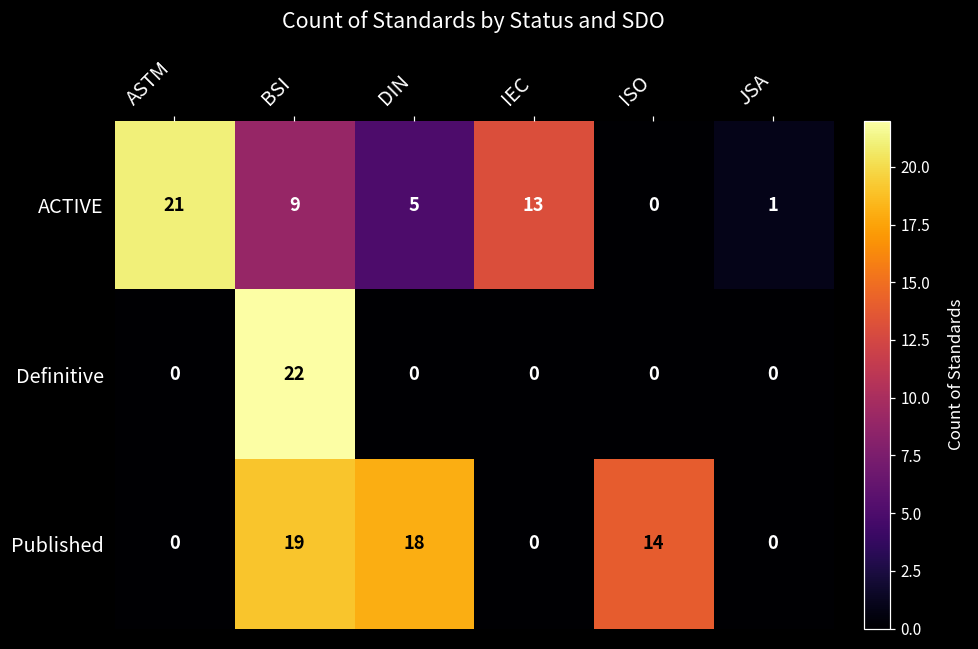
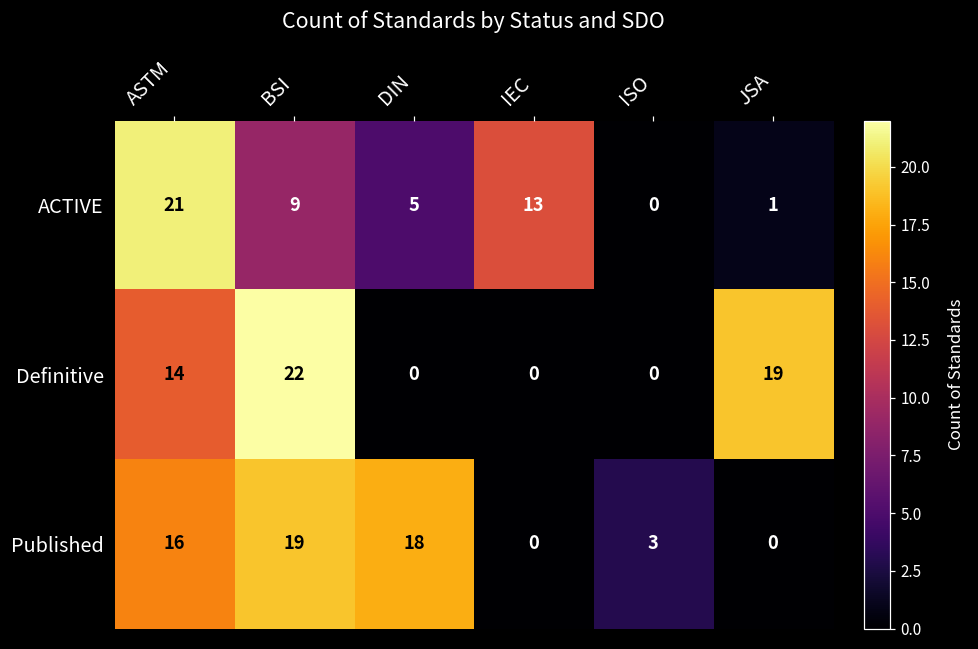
Definitive, ASTM: 0 -> 14
Definitive, JSA: 0 -> 19
Published, ASTM: 0 -> 16
Published, ISO: 14 -> 3
